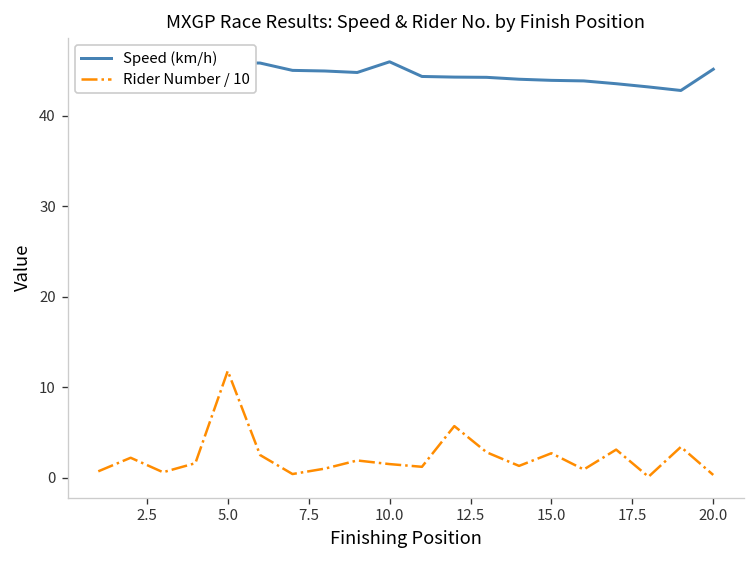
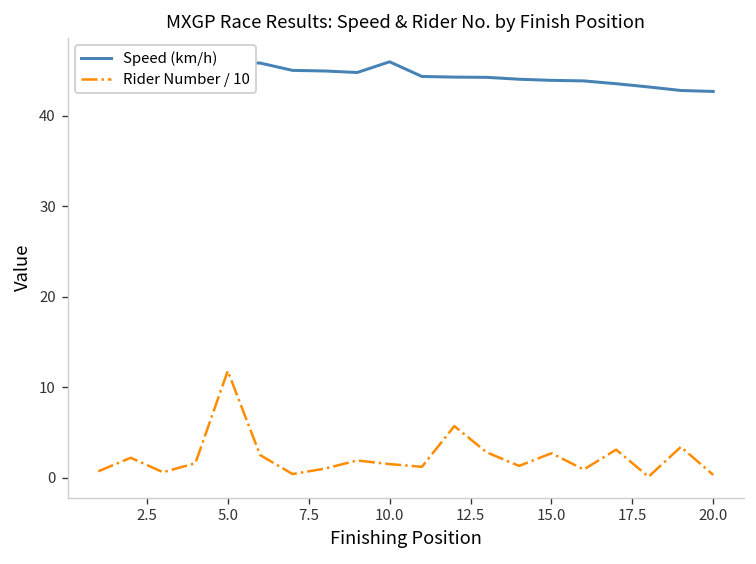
Speed (km/h), 20.0: 45 -> 43
